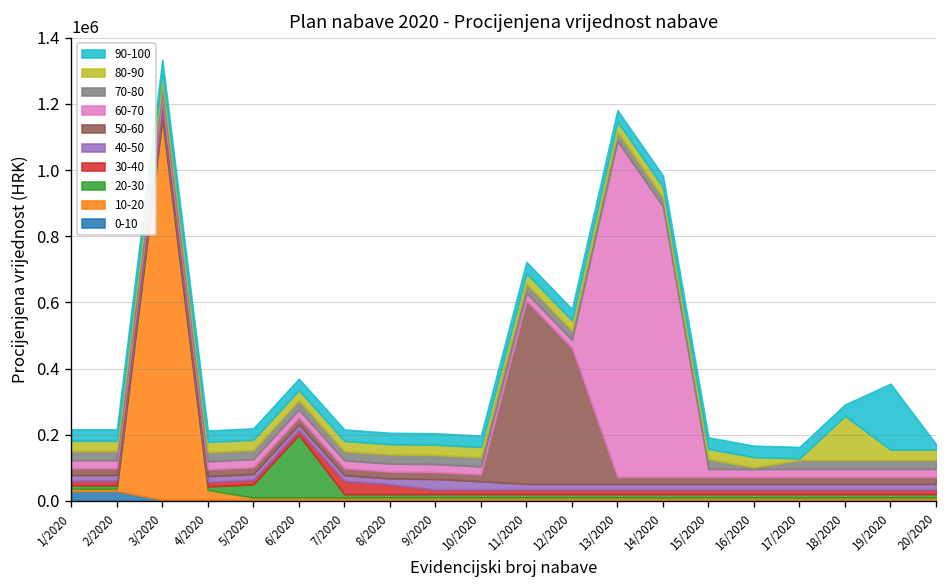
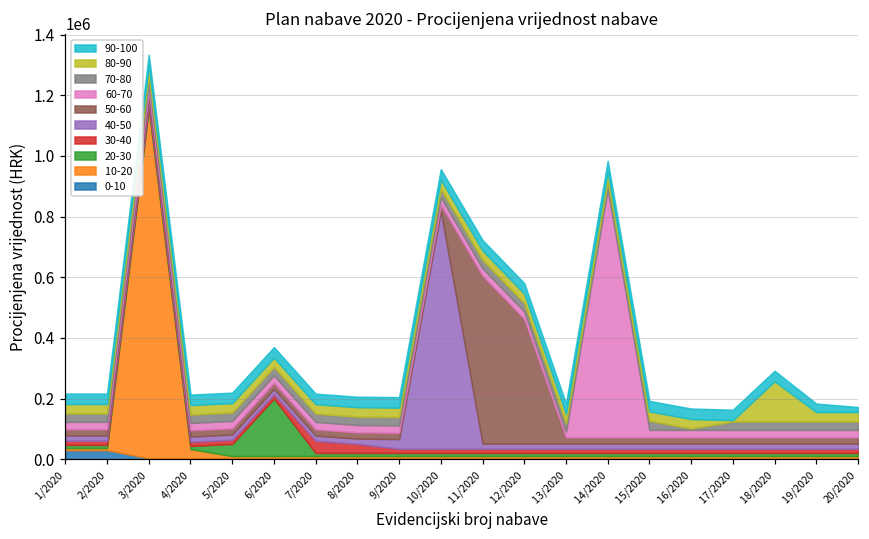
40-50, 10/2020: 30000 -> 780000
60-70, 13/2020: 1020000 -> 20000
90-100, 19/2020: 200000 -> 30000
